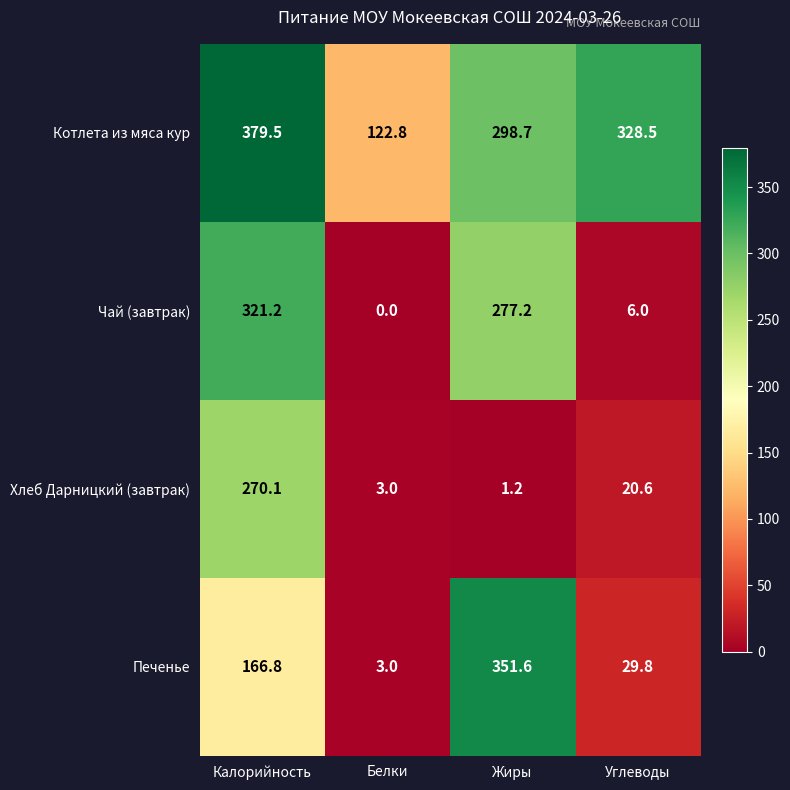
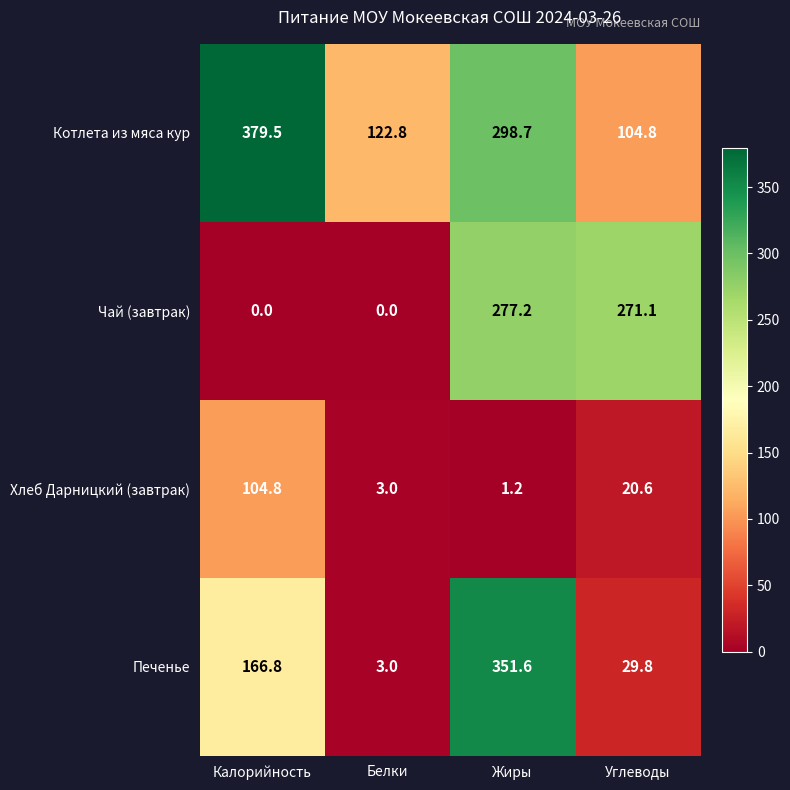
Котлета из мяса кур, Углеводы: 328.5 -> 104.8
Чай (завтрак), Калорийность: 321.2 -> 0.0
Чай (завтрак), Углеводы: 6.0 -> 271.1
Хлеб Дарницкий (завтрак), Калорийность: 270.1 -> 104.8
